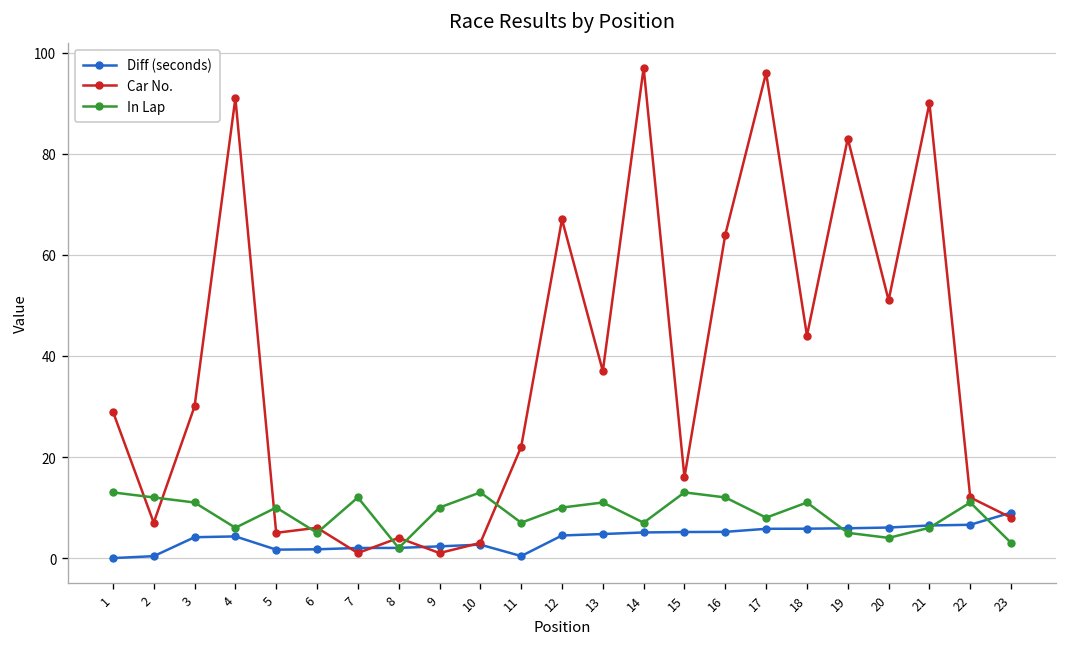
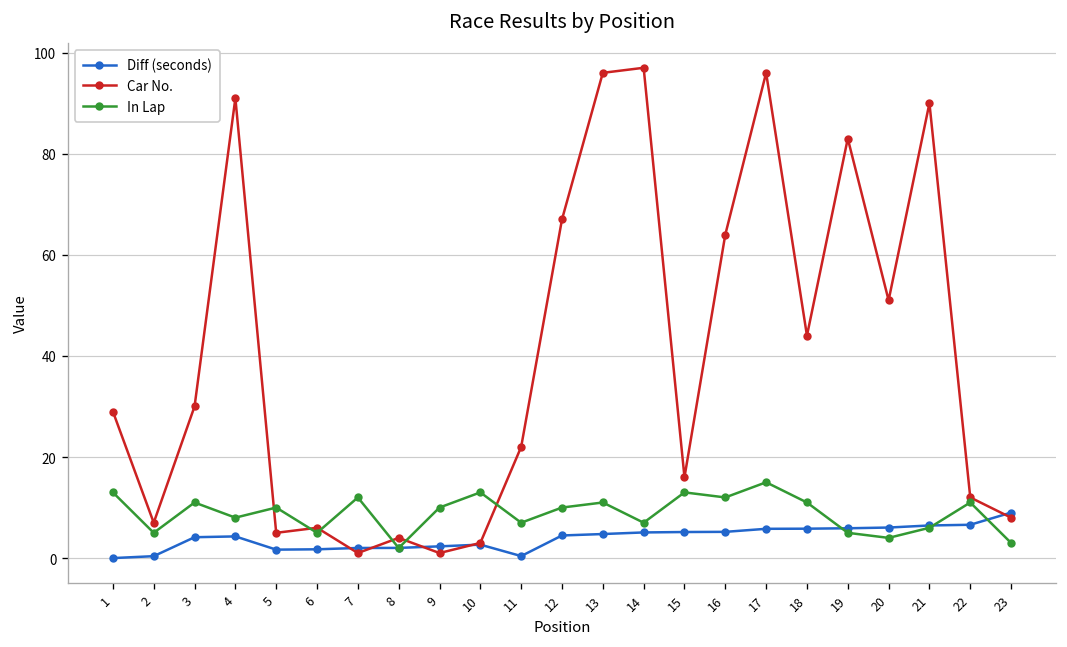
In Lap, 2: 12 -> 5
In Lap, 4: 6 -> 8
Car No., 13: 37 -> 96
In Lap, 17: 8 -> 15
